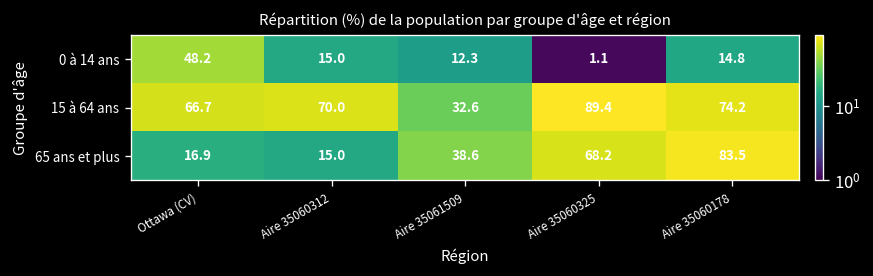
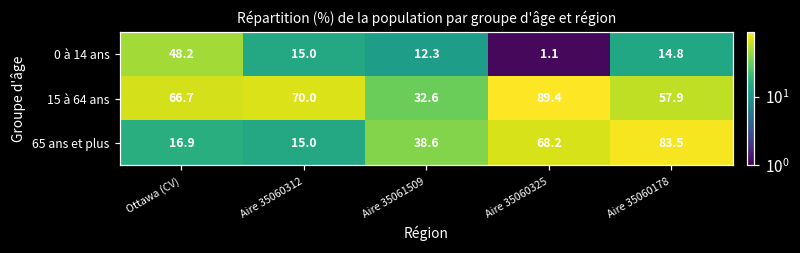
15 à 64 ans, Aire 35060178: 74.2 -> 57.9
